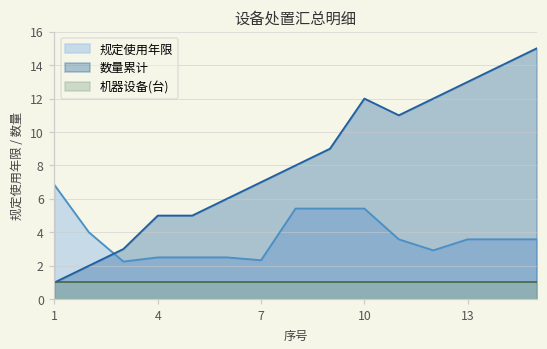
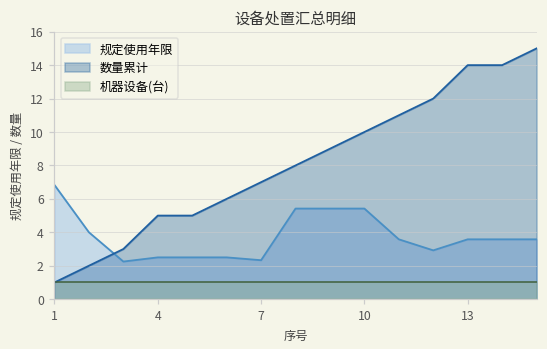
数量累计, 10: 12 -> 10
数量累计, 13: 13 -> 14
